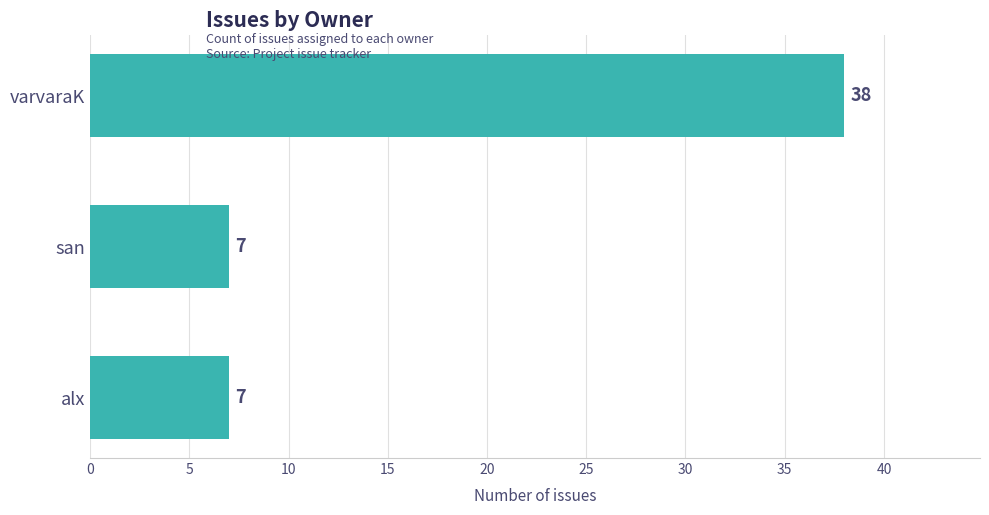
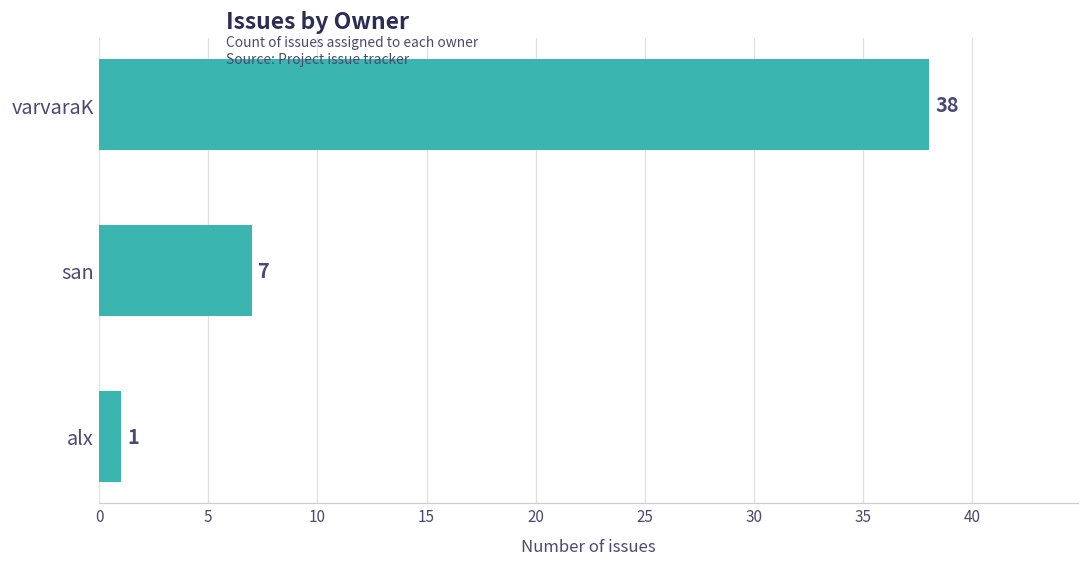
alx: 7 -> 1
